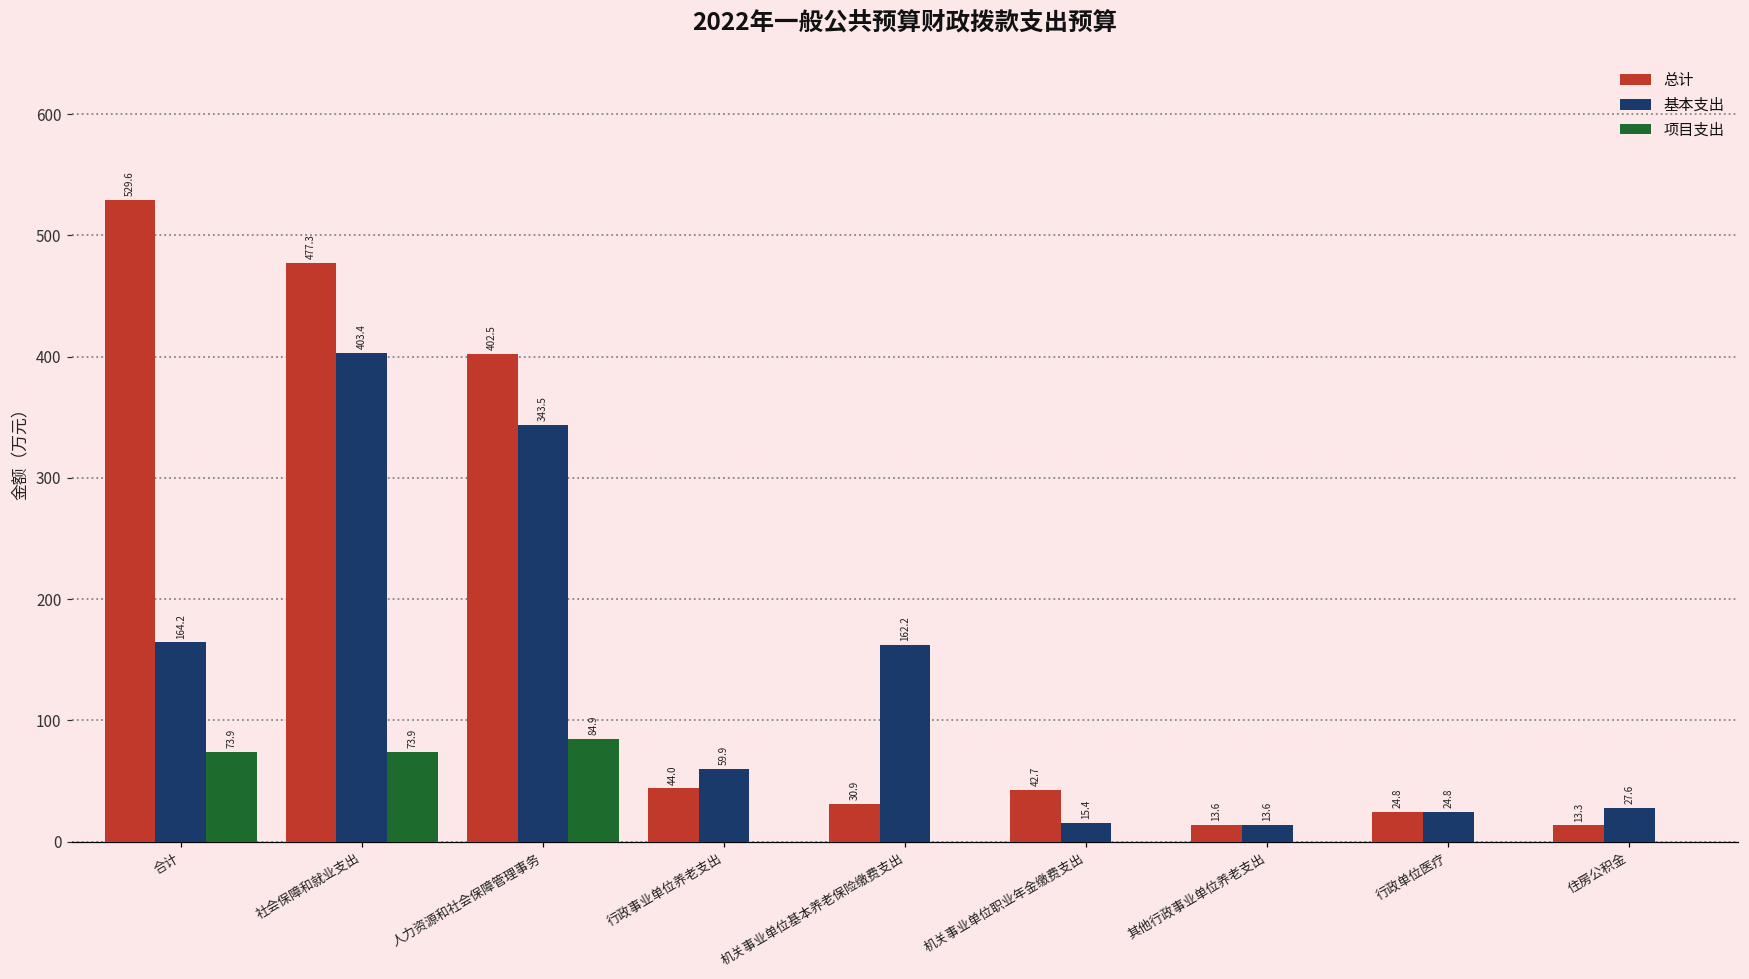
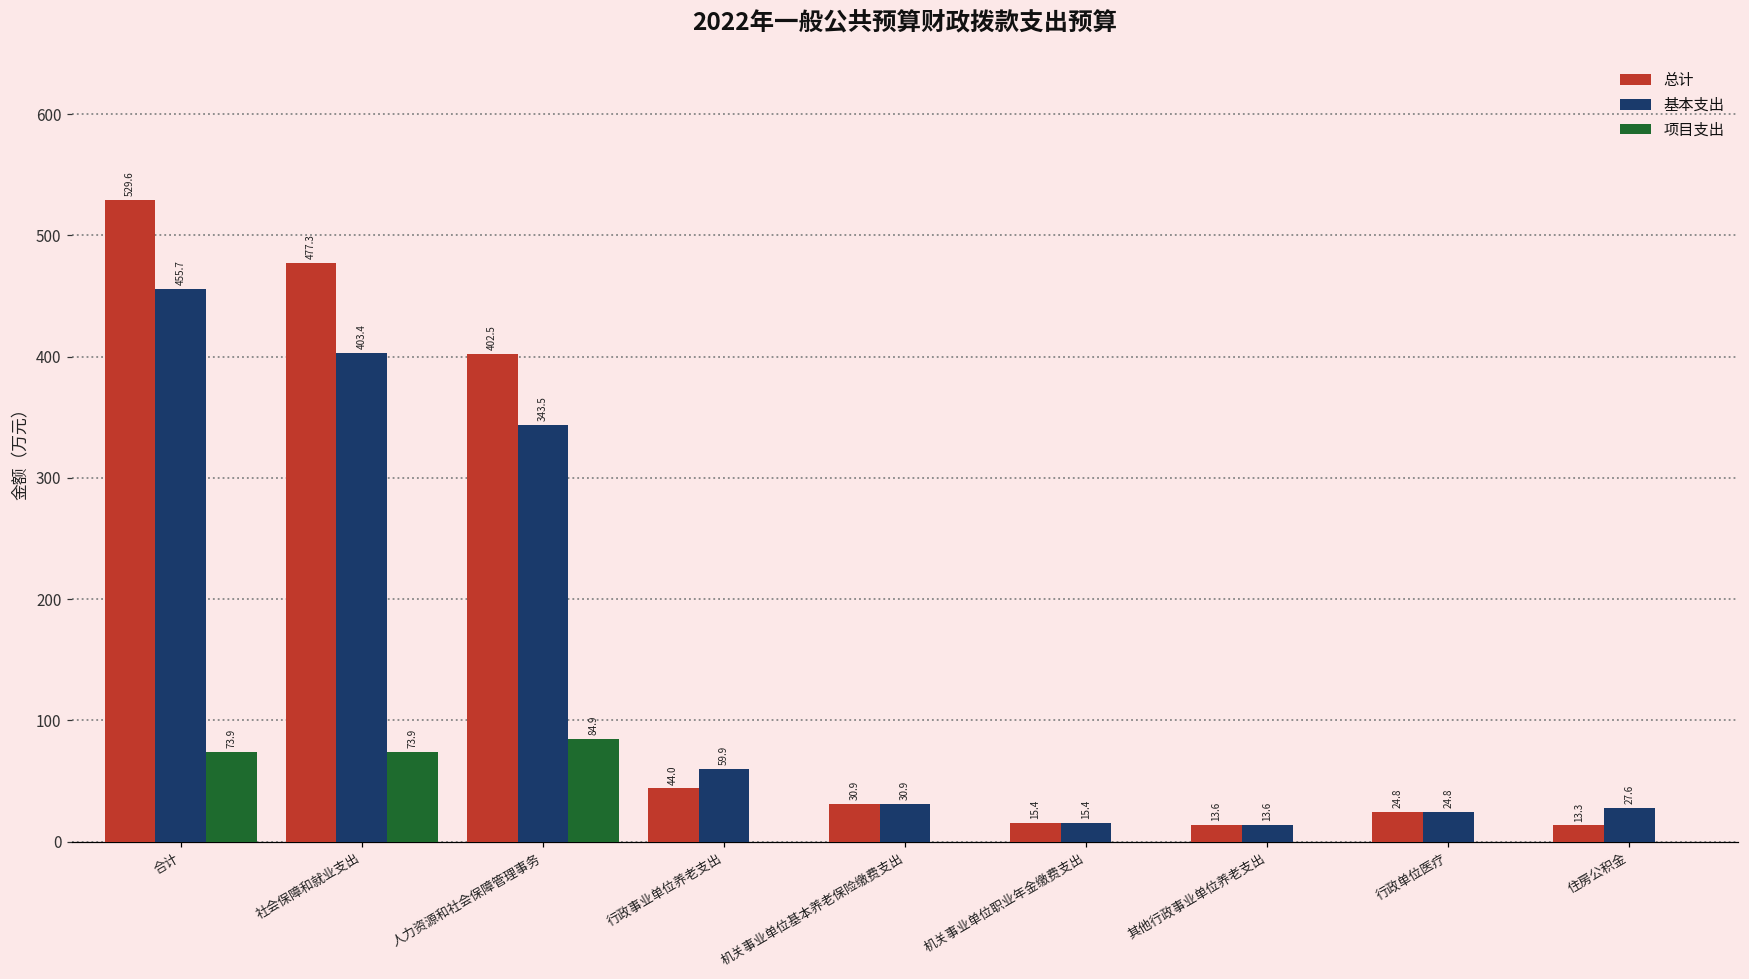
基本支出, 合计: 164.2 -> 455.7
基本支出, 机关事业单位基本养老保险缴费支出: 162.2 -> 30.9
总计, 机关事业单位职业年金缴费支出: 42.7 -> 15.4
